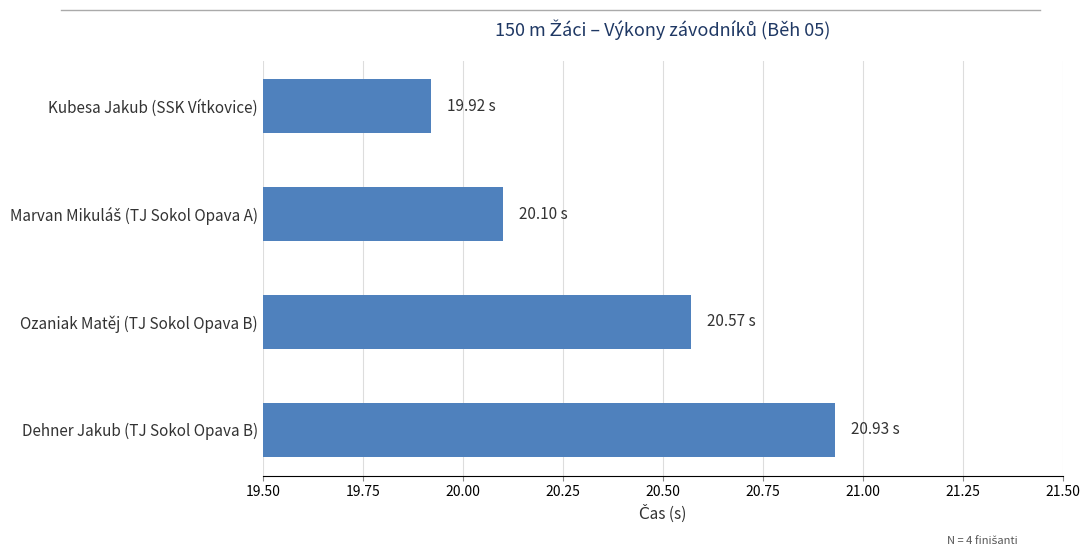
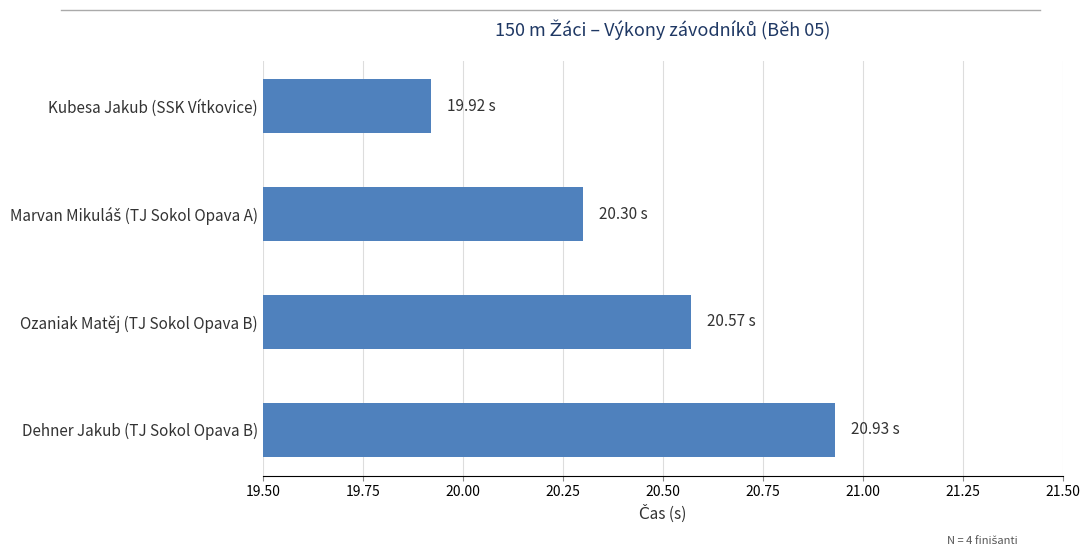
Marvan Mikuláš (TJ Sokol Opava A): 20.10 -> 20.30
